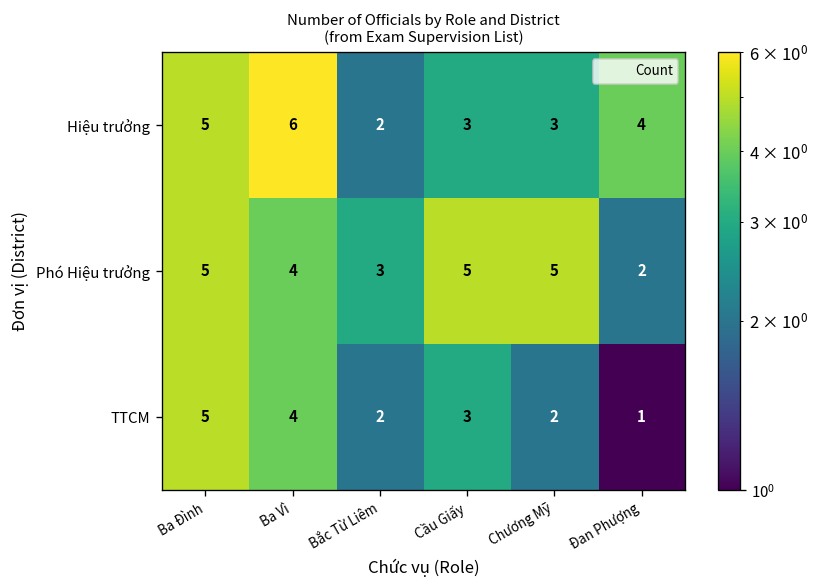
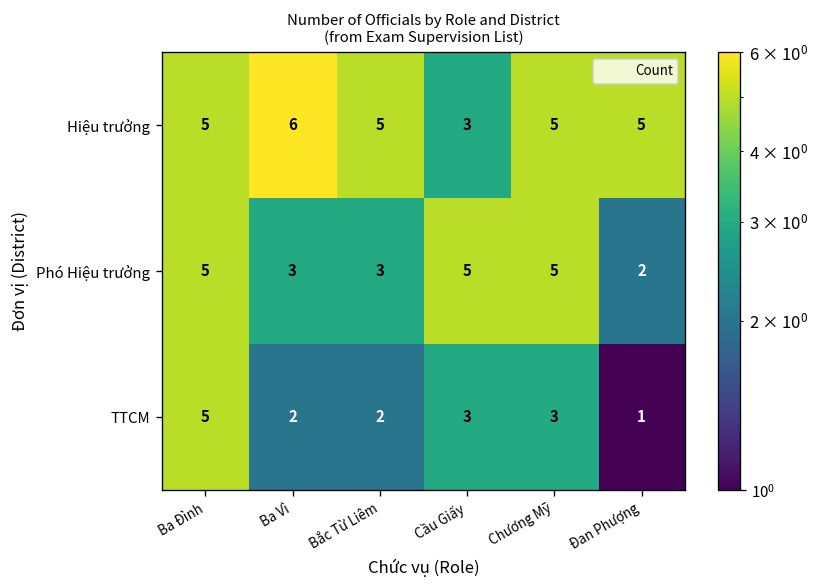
Hiệu trưởng, Bắc Từ Liêm: 2 -> 5
Hiệu trưởng, Chương Mỹ: 3 -> 5
Hiệu trưởng, Đan Phượng: 4 -> 5
Phó Hiệu trưởng, Ba Vì: 4 -> 3
TTCM, Ba Vì: 4 -> 2
TTCM, Chương Mỹ: 2 -> 3
